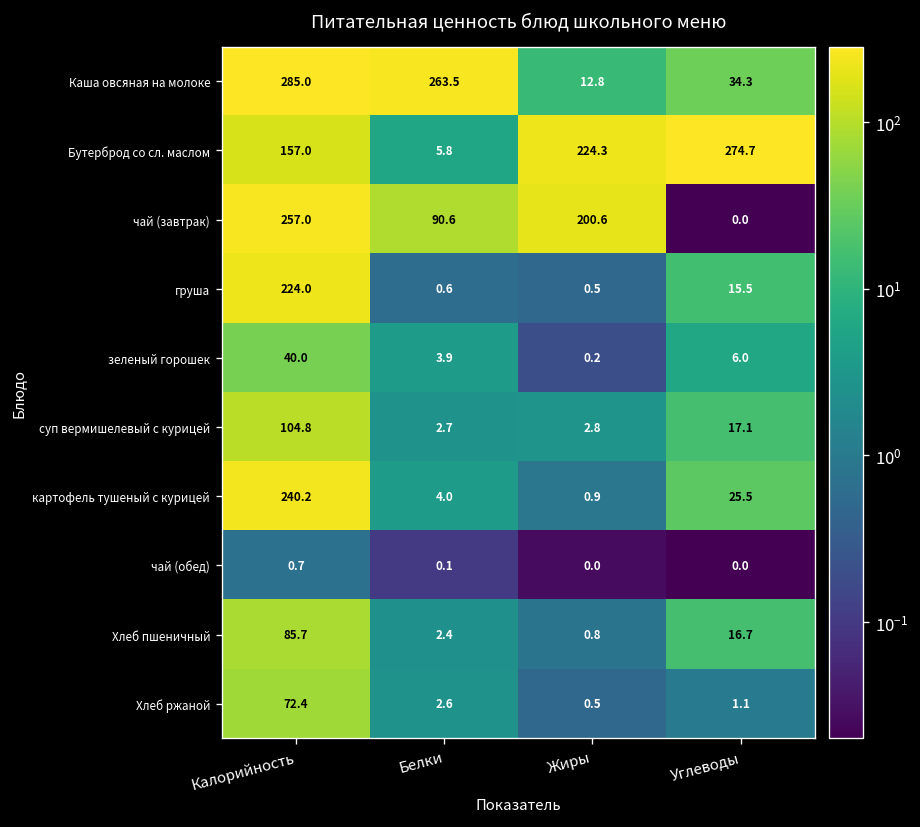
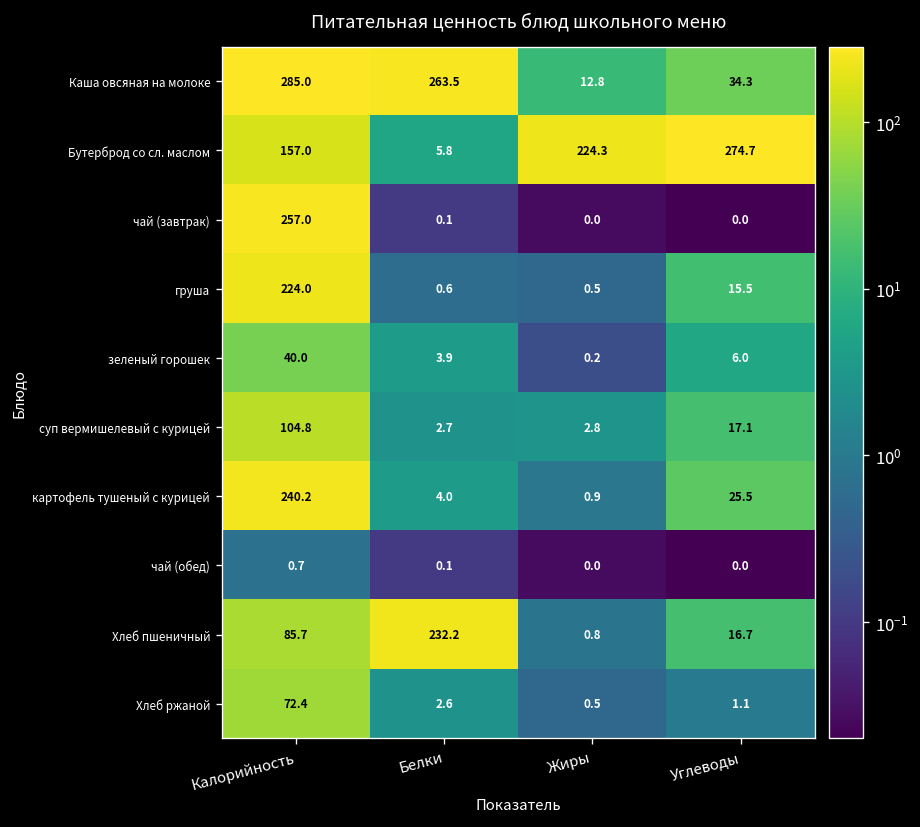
чай (завтрак), Белки: 90.6 -> 0.1
чай (завтрак), Жиры: 200.6 -> 0.0
Хлеб пшеничный, Белки: 2.4 -> 232.2
